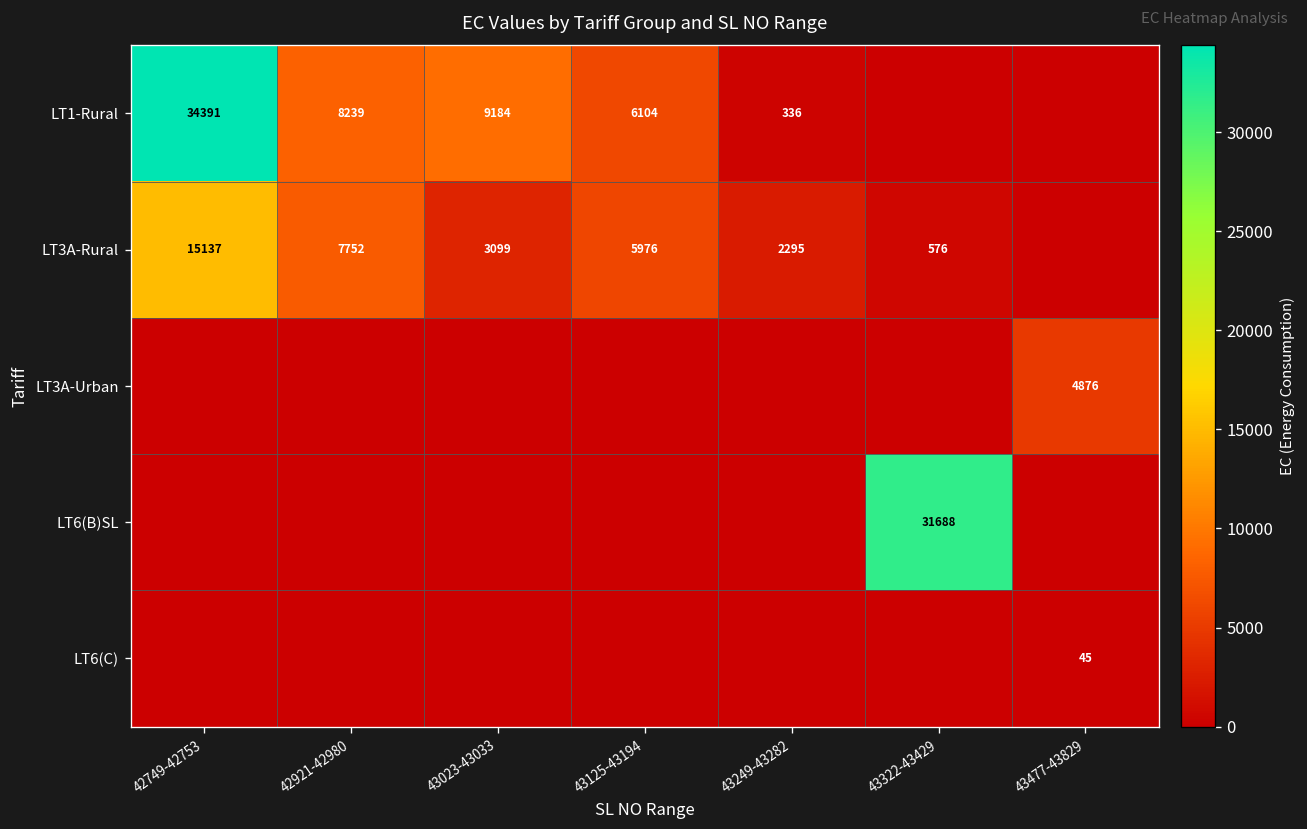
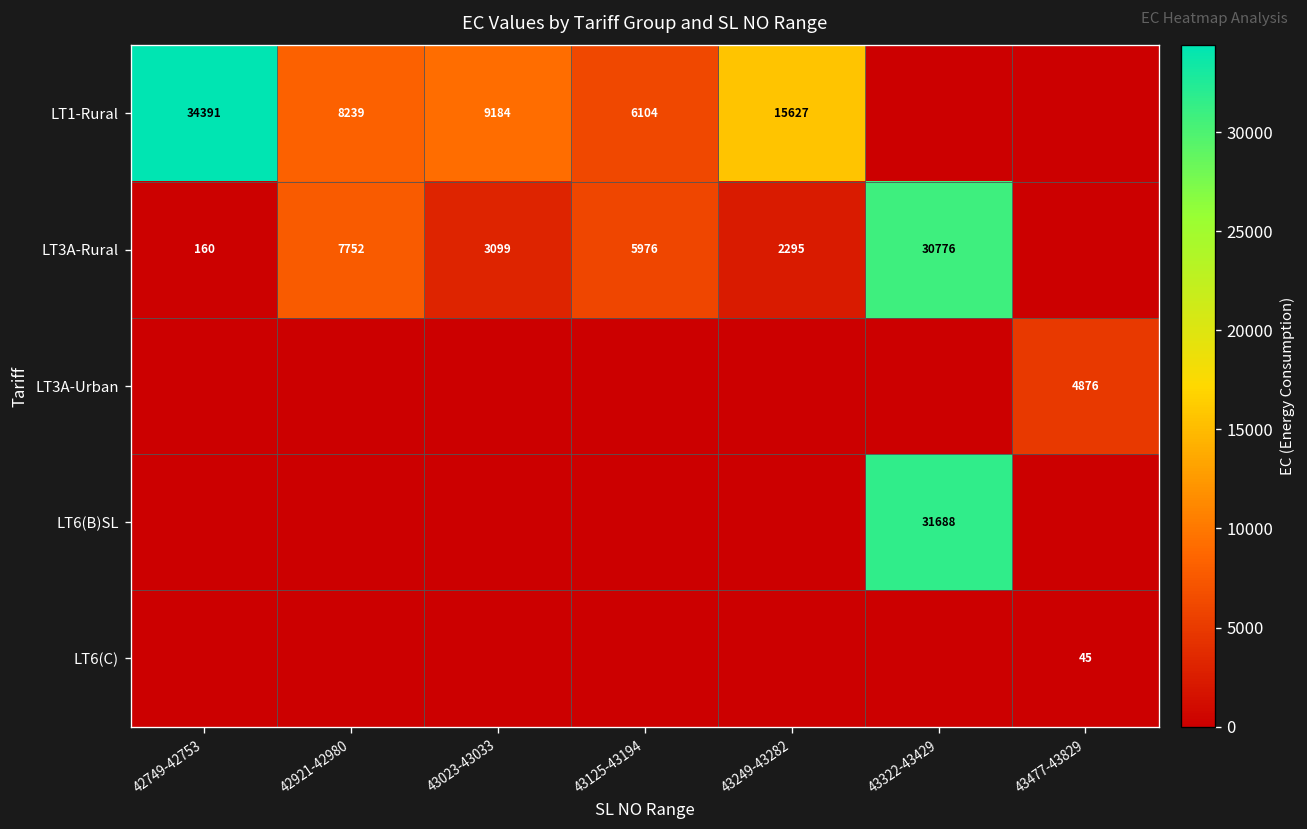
LT1-Rural, 43249-43282: 336 -> 15627
LT3A-Rural, 42749-42753: 15137 -> 160
LT3A-Rural, 43322-43429: 576 -> 30776
